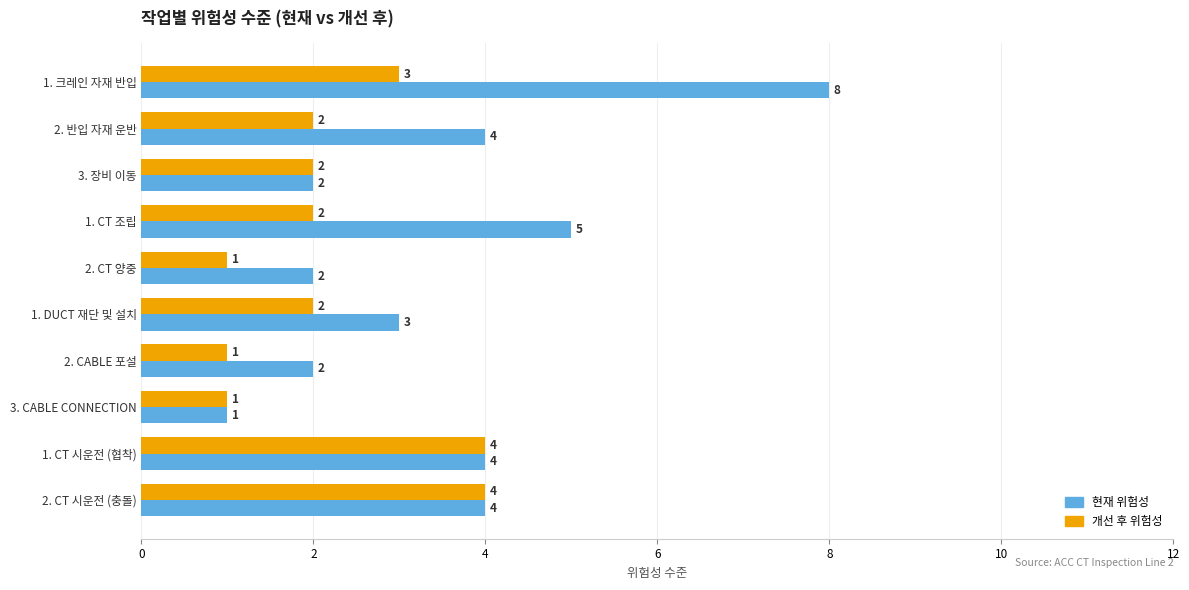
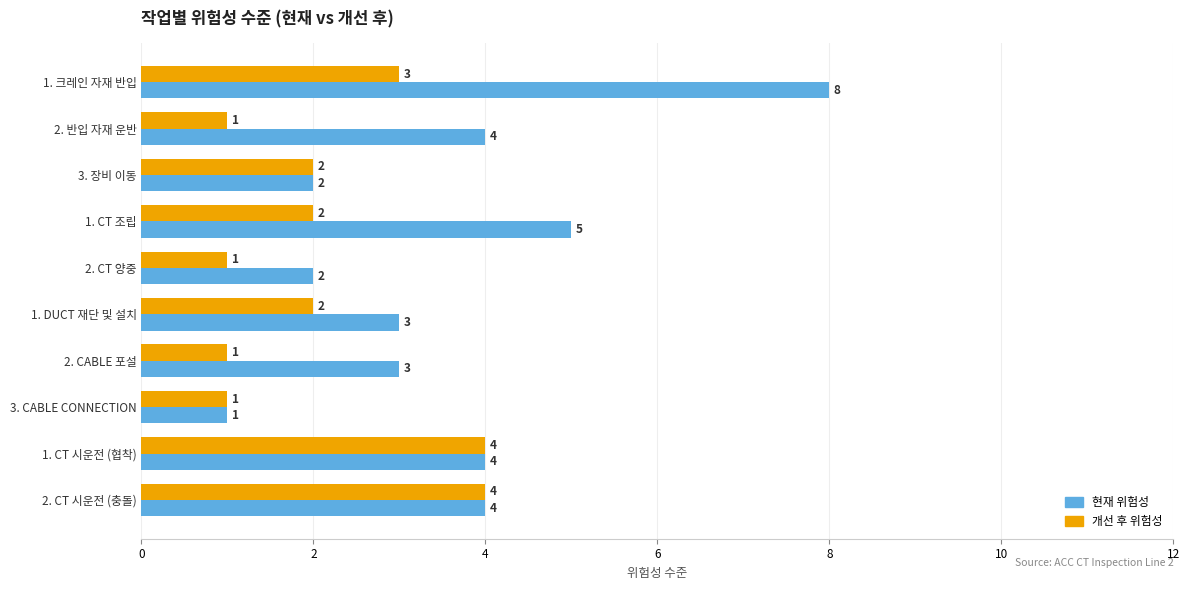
개선 후 위험성, 2. 반입 자재 운반: 2 -> 1
현재 위험성, 2. CABLE 포설: 2 -> 3
